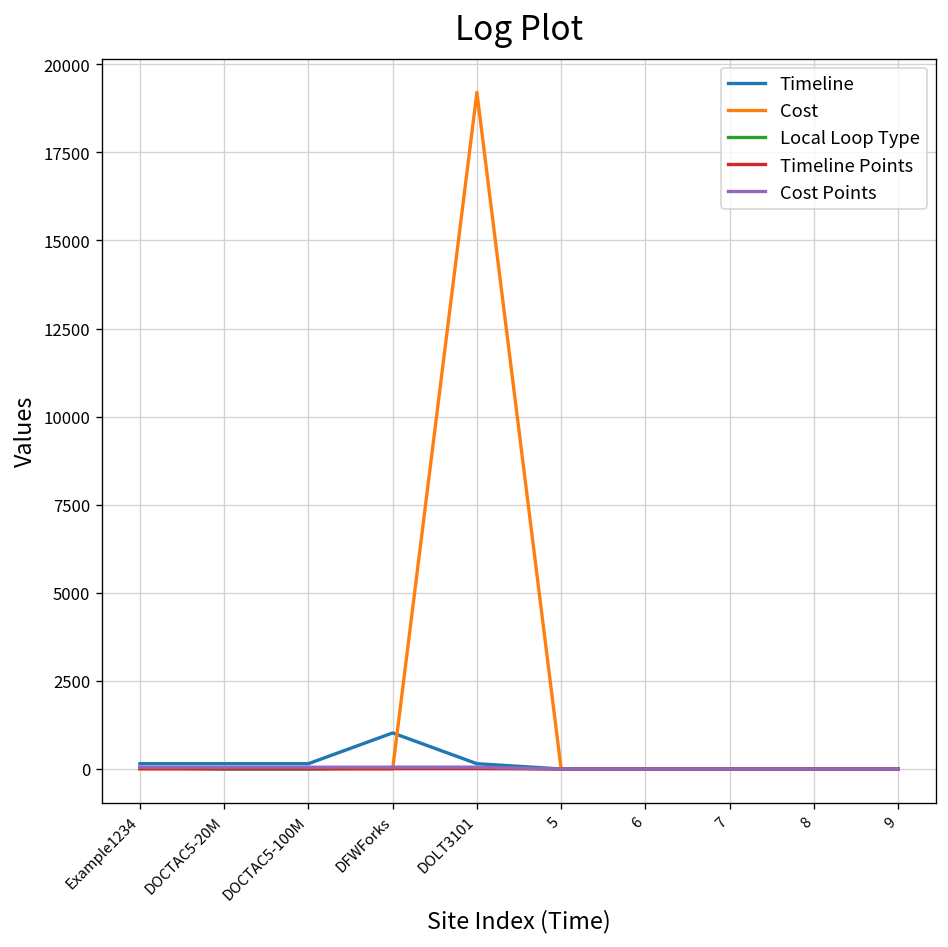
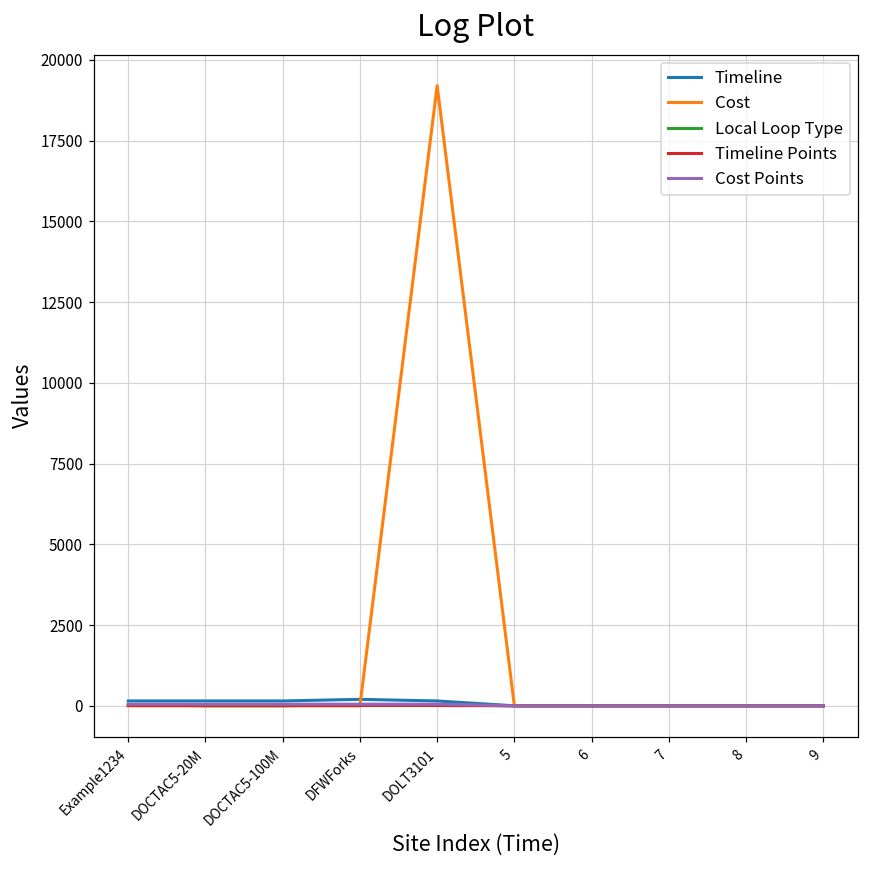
Timeline, DFWForks: 1000 -> 200
